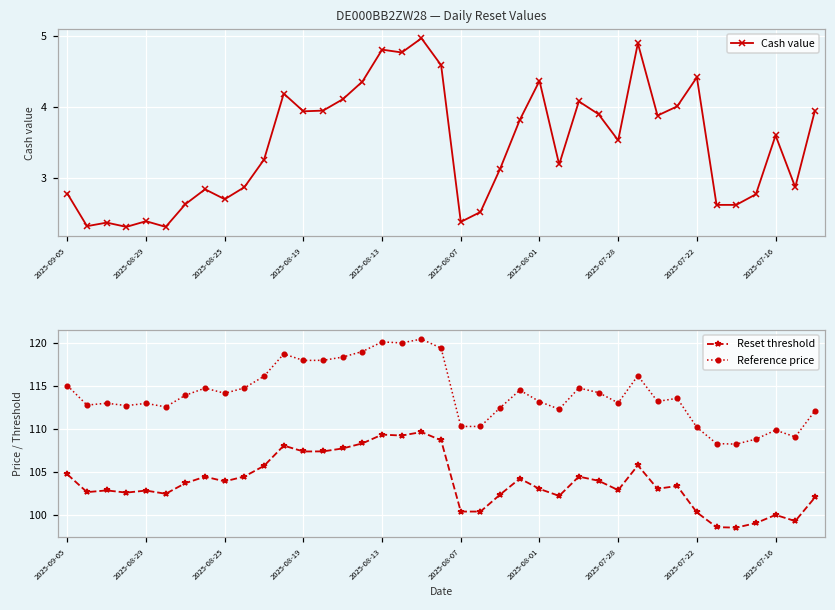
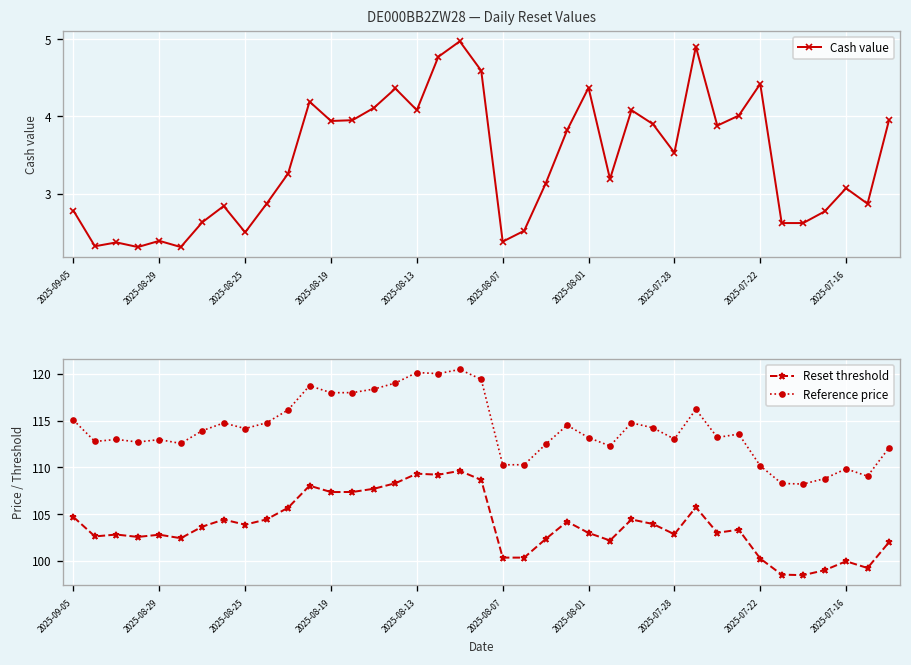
DE000BB2ZW28 — Daily Reset Values, 2025-08-25: 2.7 -> 2.5
DE000BB2ZW28 — Daily Reset Values, 2025-08-13: 4.8 -> 4.1
DE000BB2ZW28 — Daily Reset Values, 2025-07-16: 3.6 -> 3.1
